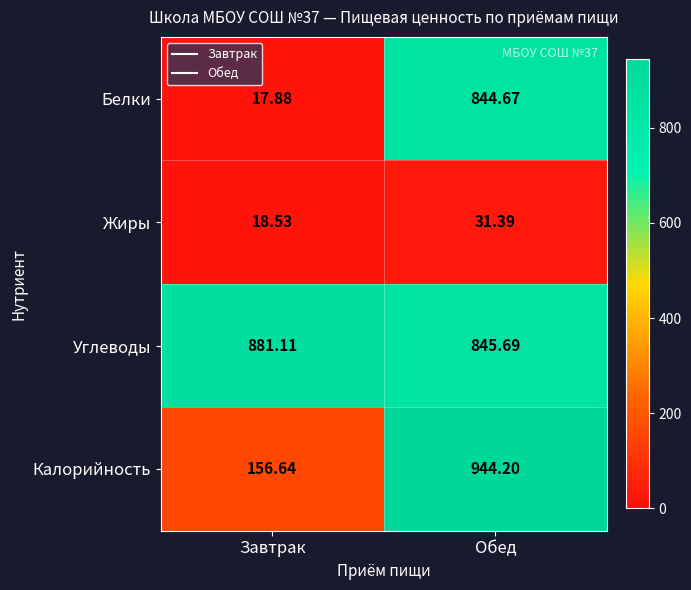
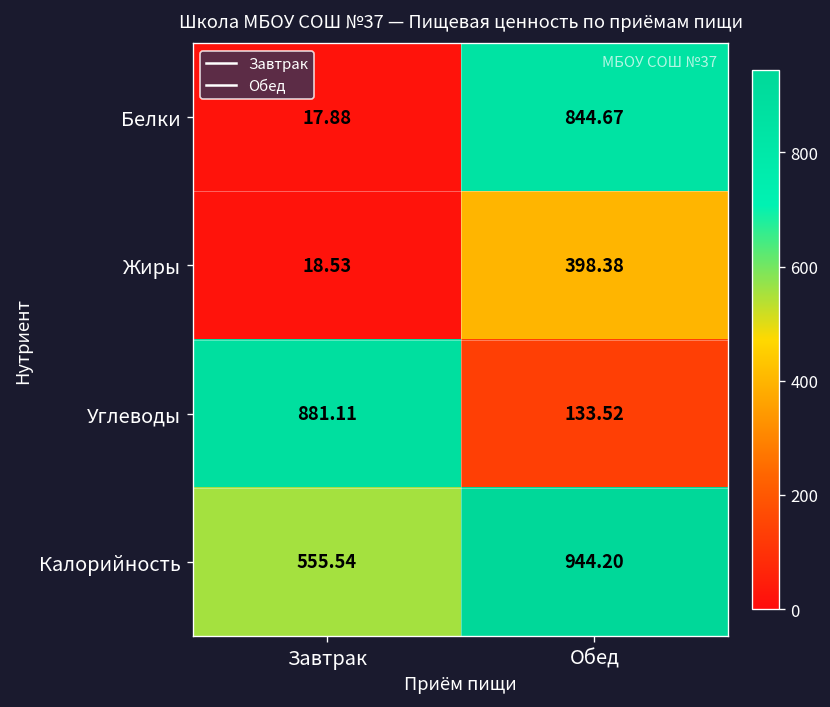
Жиры, Обед: 31.39 -> 398.38
Углеводы, Обед: 845.69 -> 133.52
Калорийность, Завтрак: 156.64 -> 555.54
